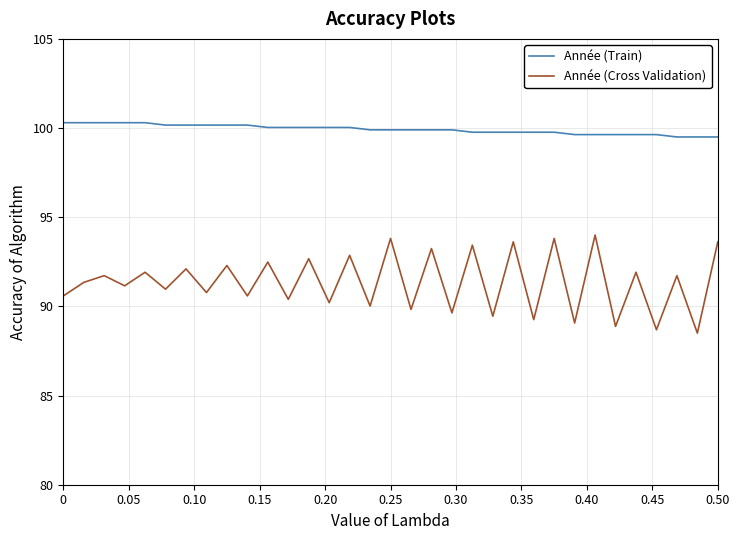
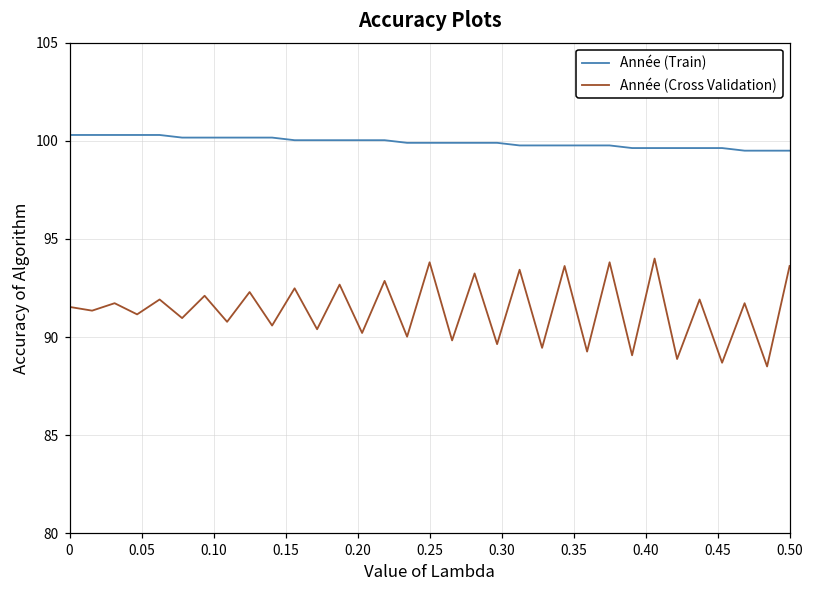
Année (Cross Validation), 0: 90.6 -> 91.5
